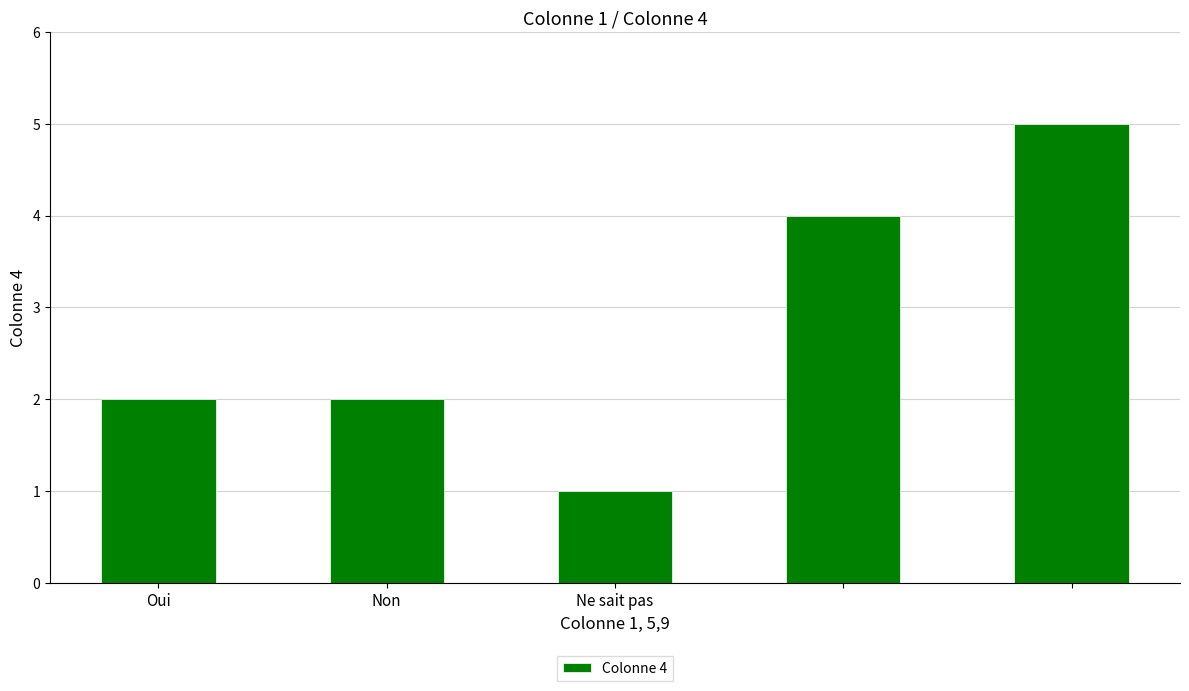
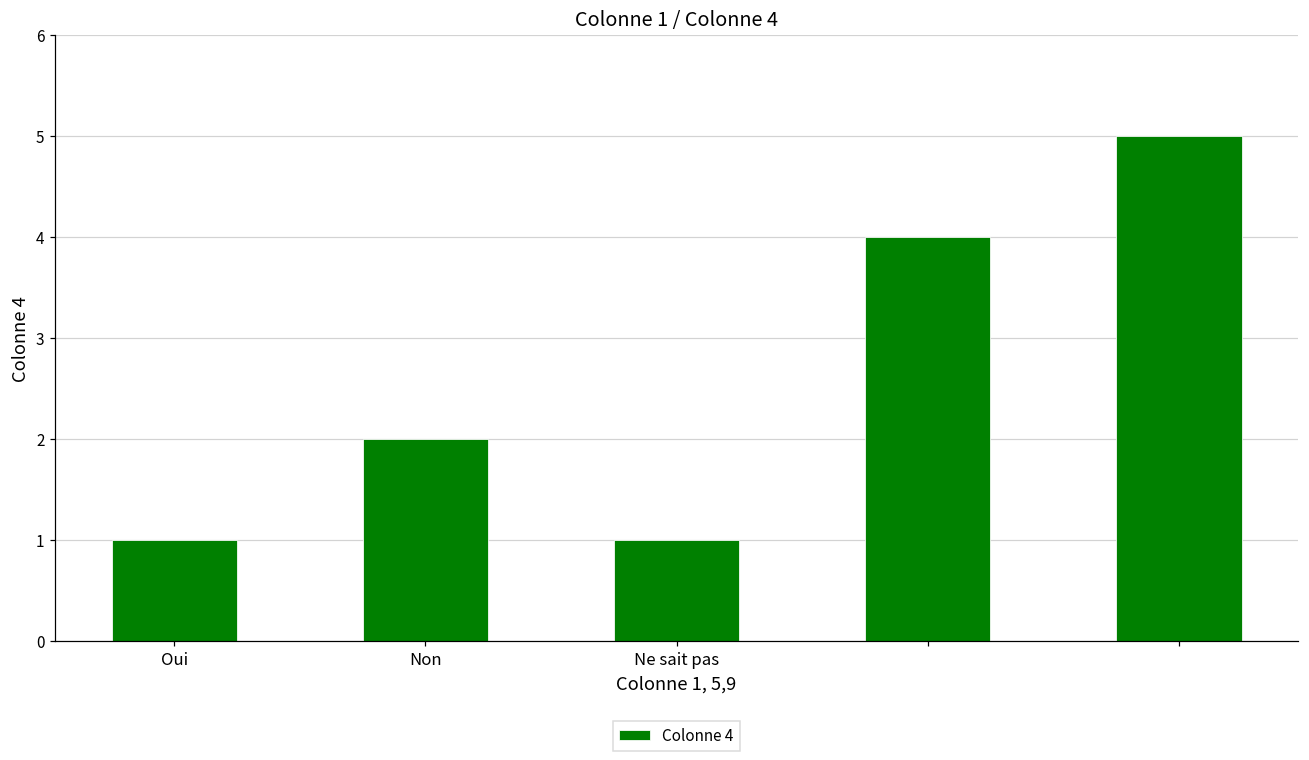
Oui: 2 -> 1
